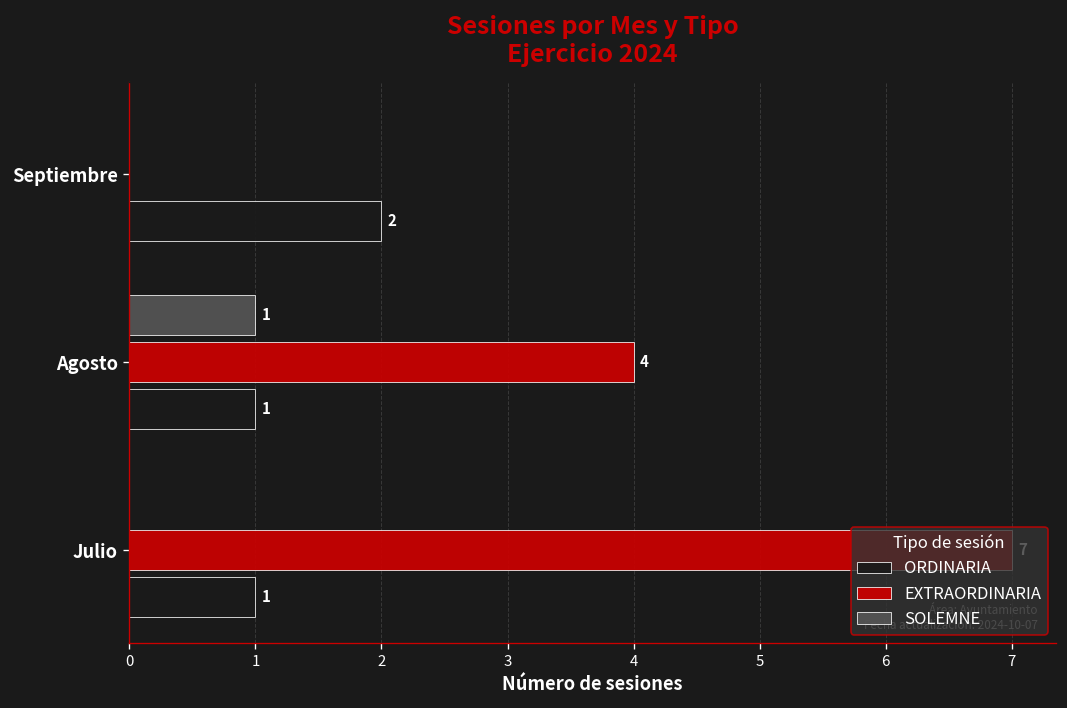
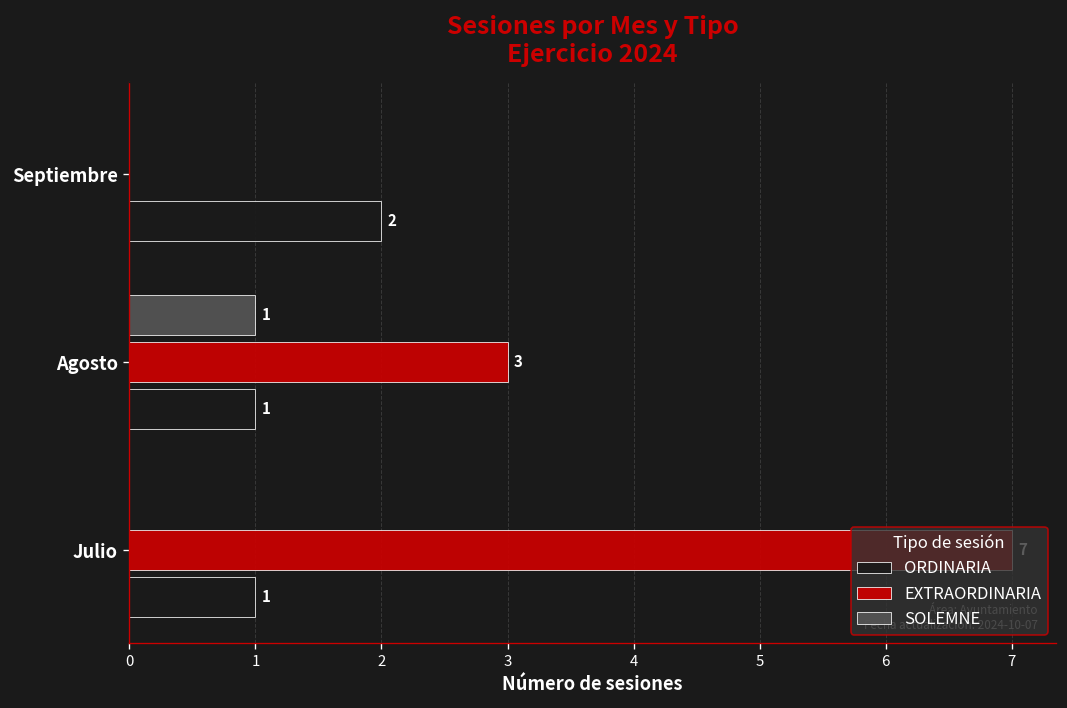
EXTRAORDINARIA, Agosto: 4 -> 3
